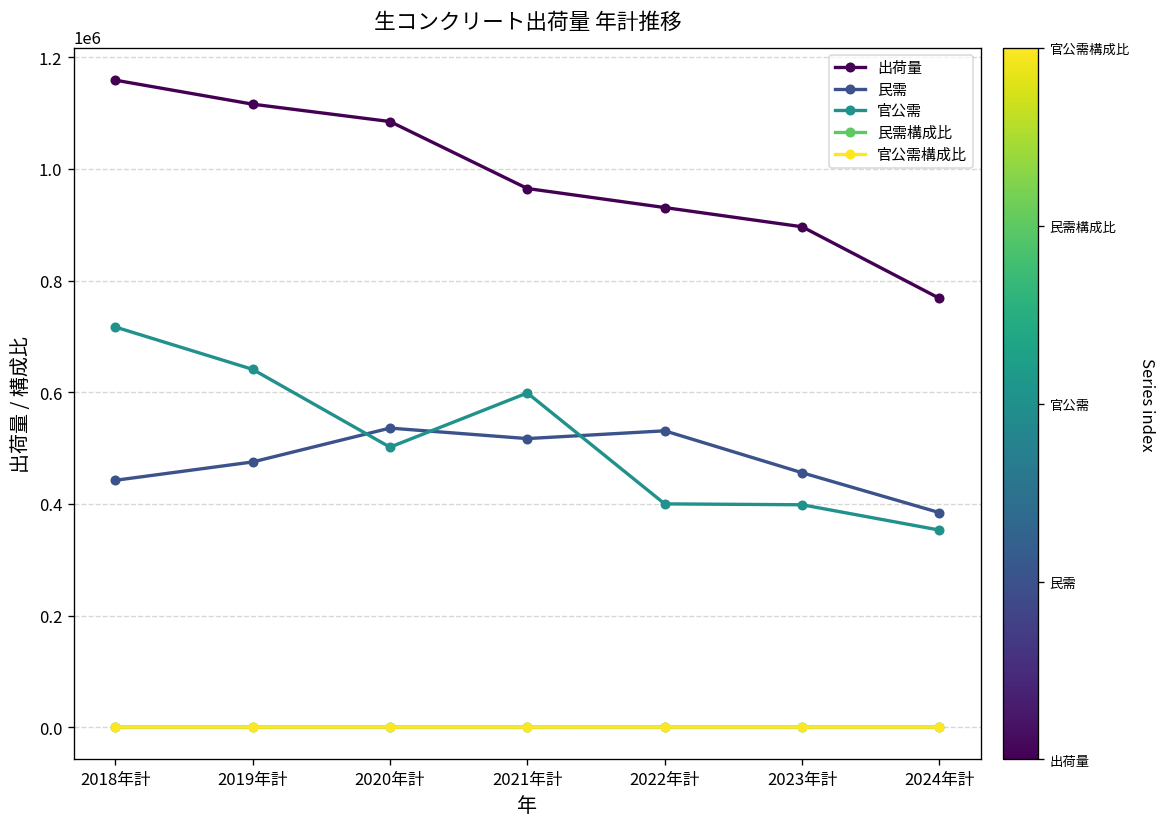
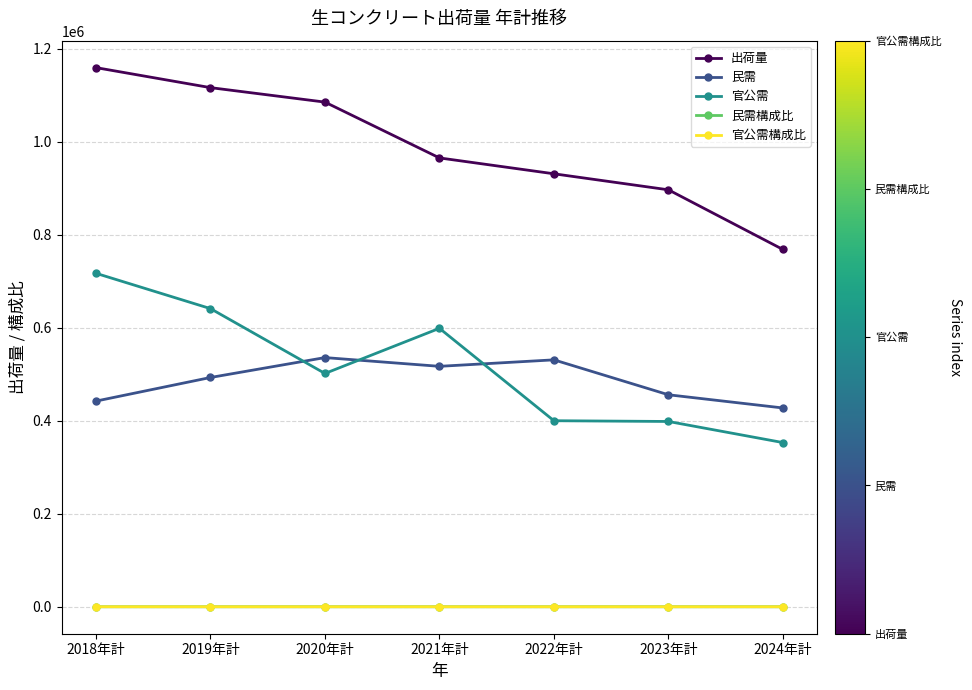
民需, 2019年計: 480000 -> 490000
民需, 2024年計: 380000 -> 430000
